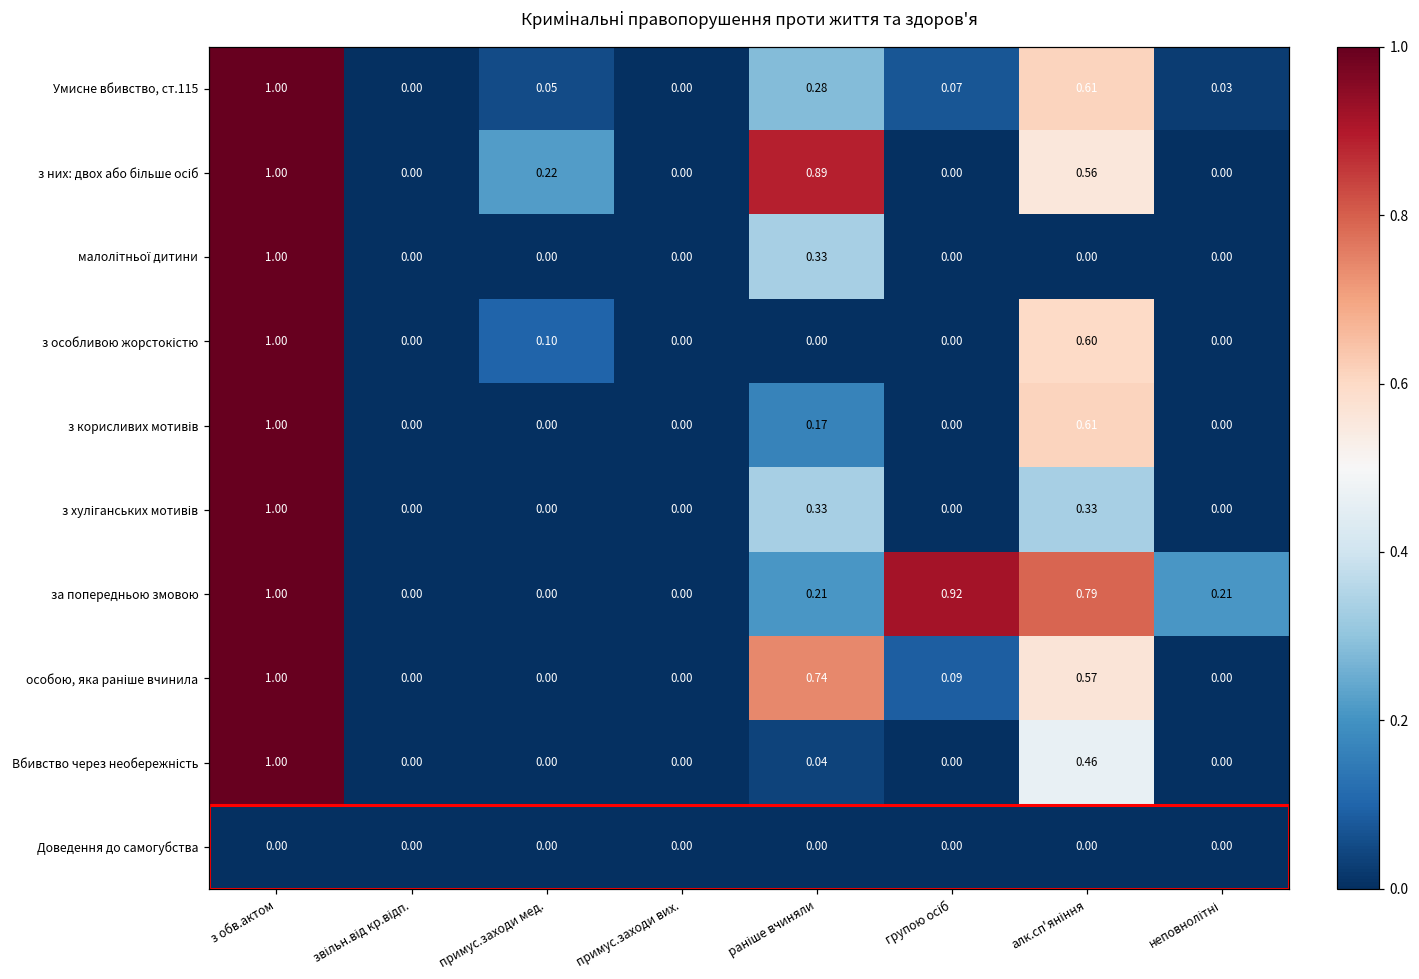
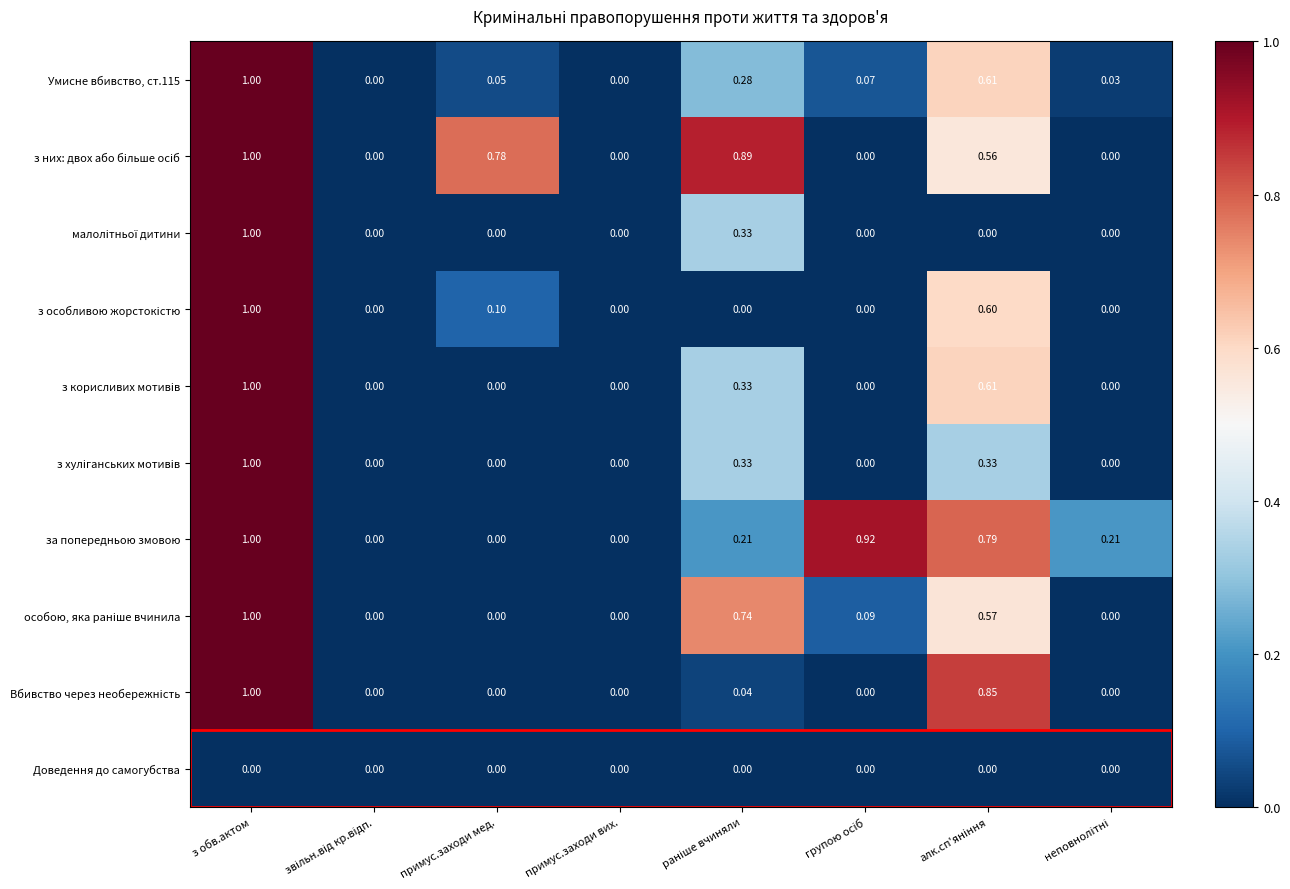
з них: двох або більше осіб, примус.заходи мед.: 0.22 -> 0.78
з корисливих мотивів, раніше вчиняли: 0.17 -> 0.33
Вбивство через необережність, алк.сп'яніння: 0.46 -> 0.85
